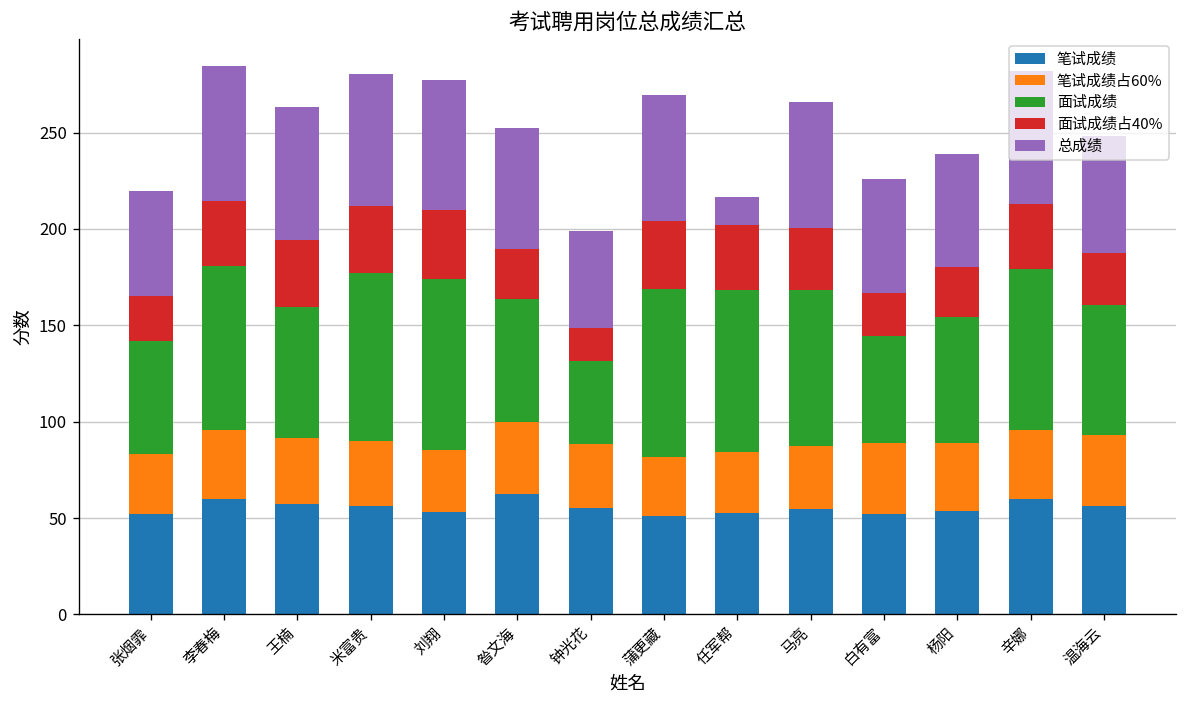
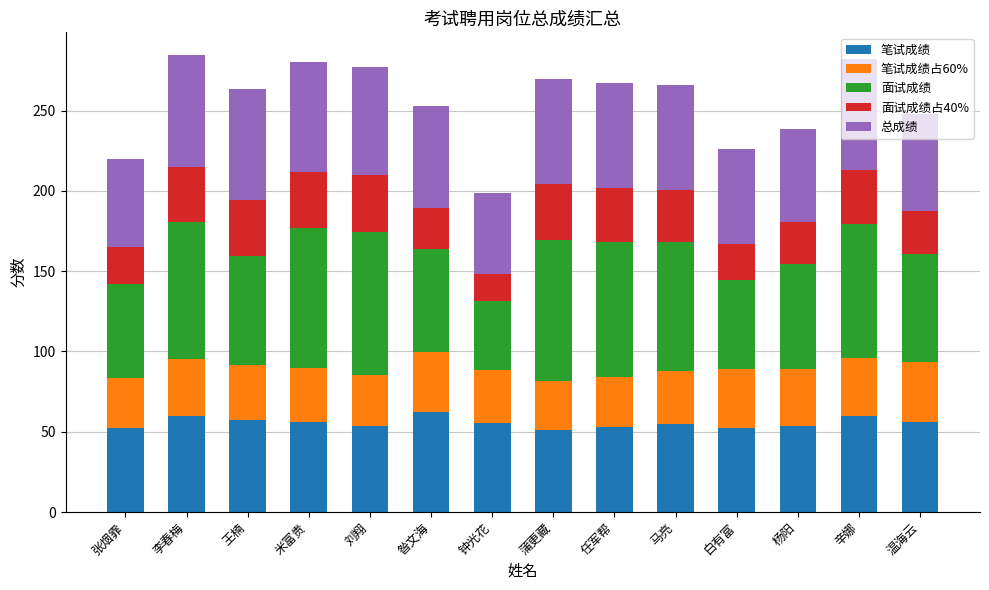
总成绩, 任军帮: 15 -> 65
